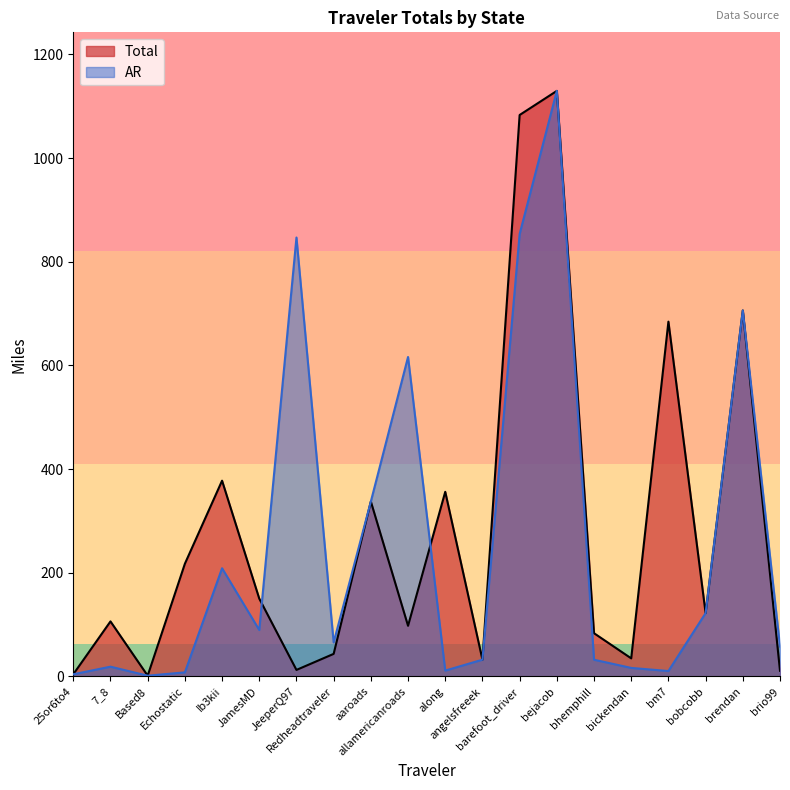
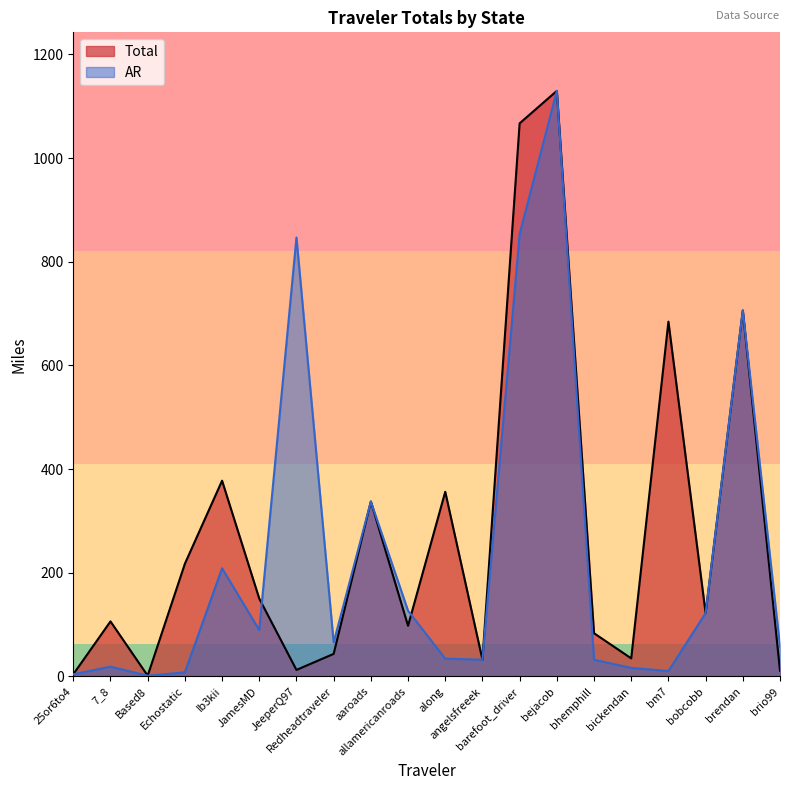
AR, allamericanroads: 620 -> 130
AR, along: 10 -> 30
Total, barefoot_driver: 1080 -> 1070
